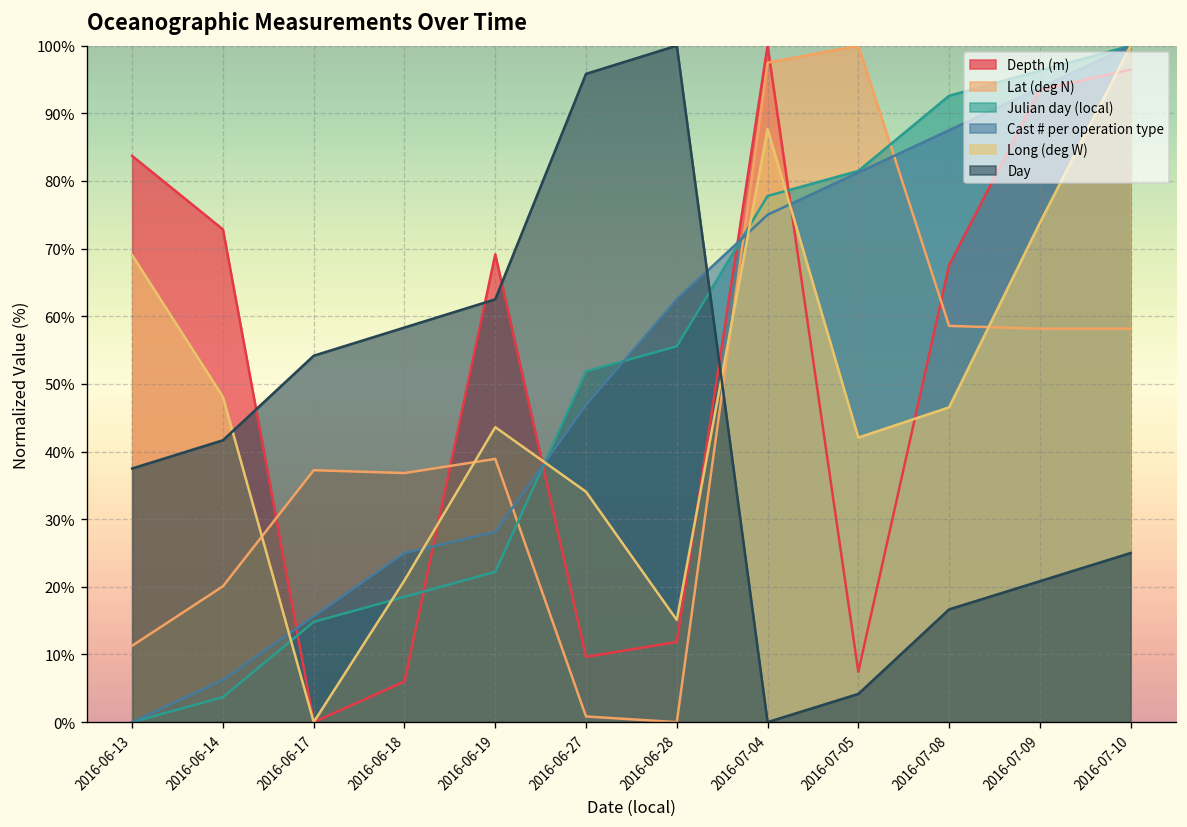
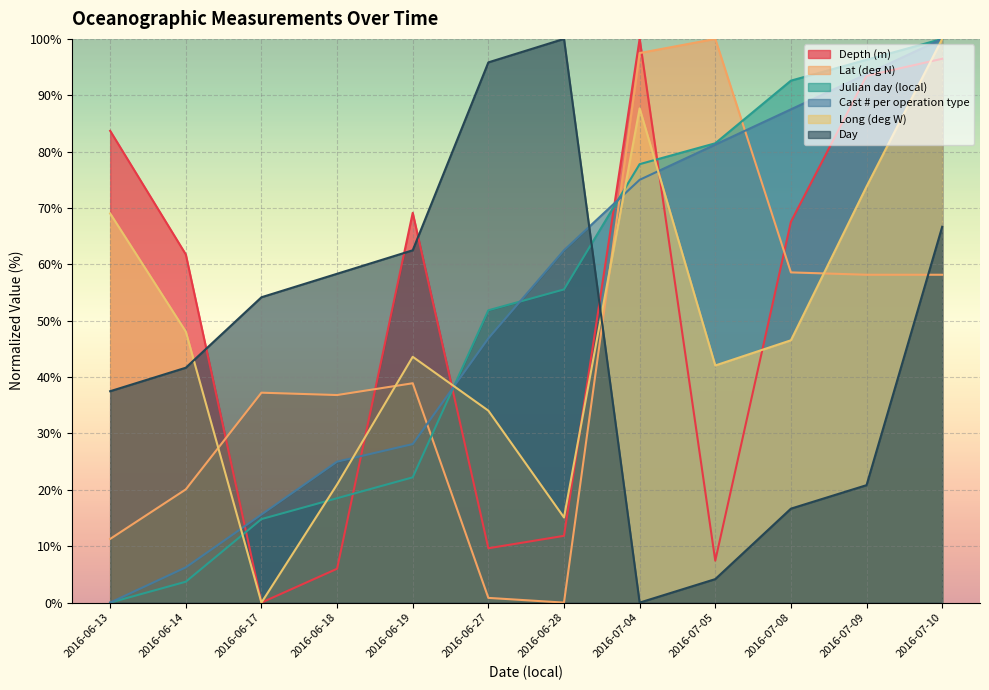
Depth (m), 2016-06-14: 73% -> 62%
Day, 2016-07-10: 25% -> 67%
